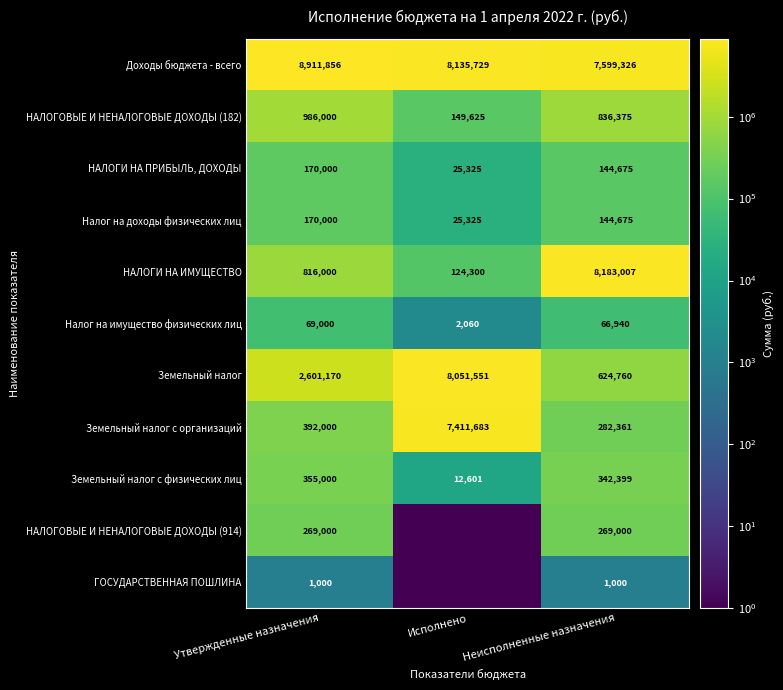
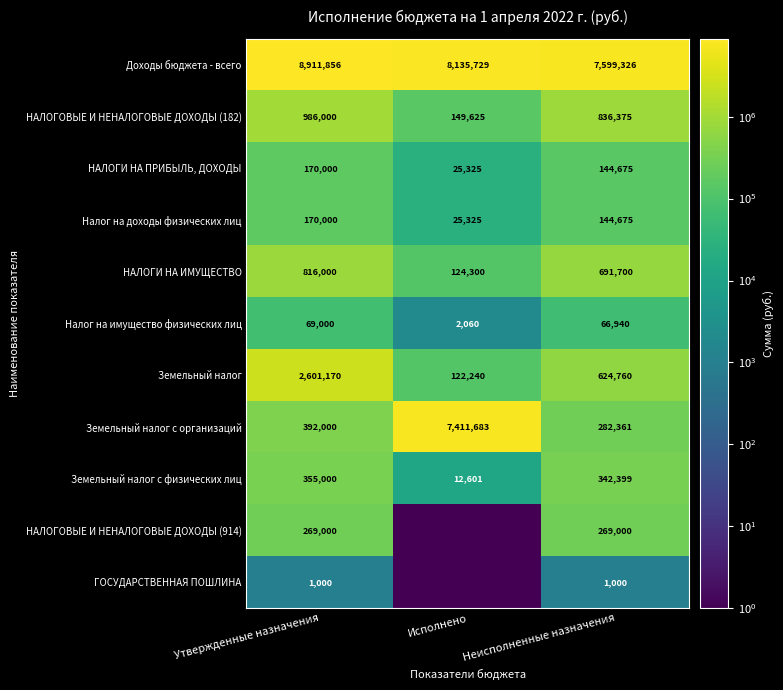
НАЛОГИ НА ИМУЩЕСТВО, Неисполненные назначения: 8,183,007 -> 691,700
Земельный налог, Исполнено: 8,051,551 -> 122,240
